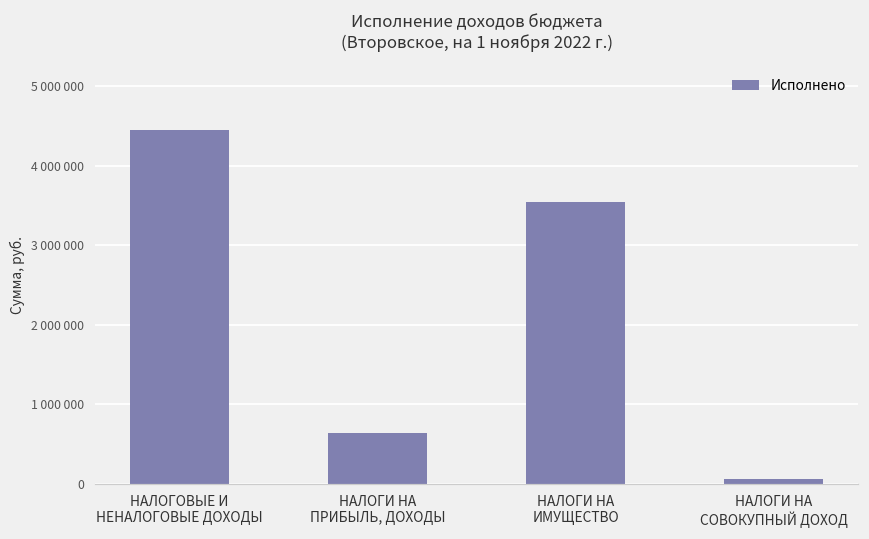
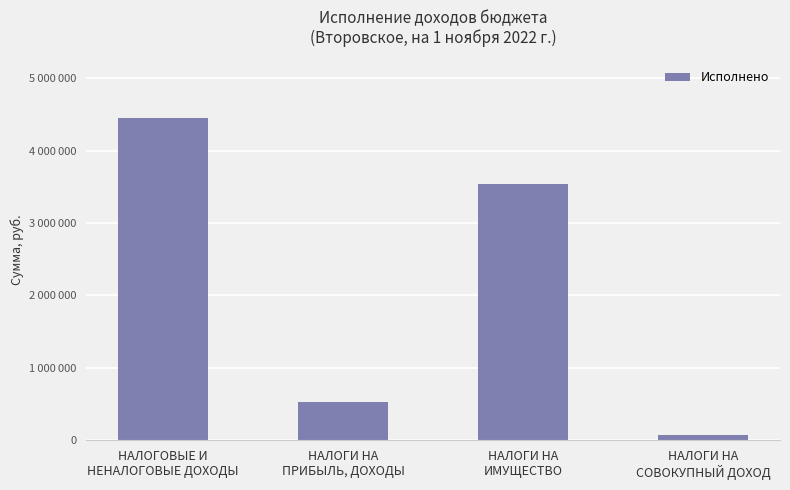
НАЛОГИ НА ПРИБЫЛЬ, ДОХОДЫ: 600000 -> 500000
